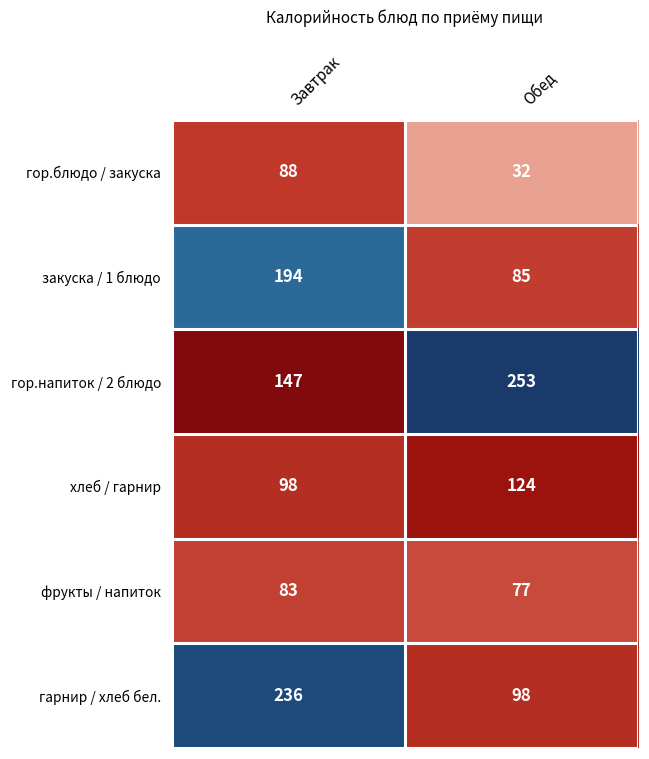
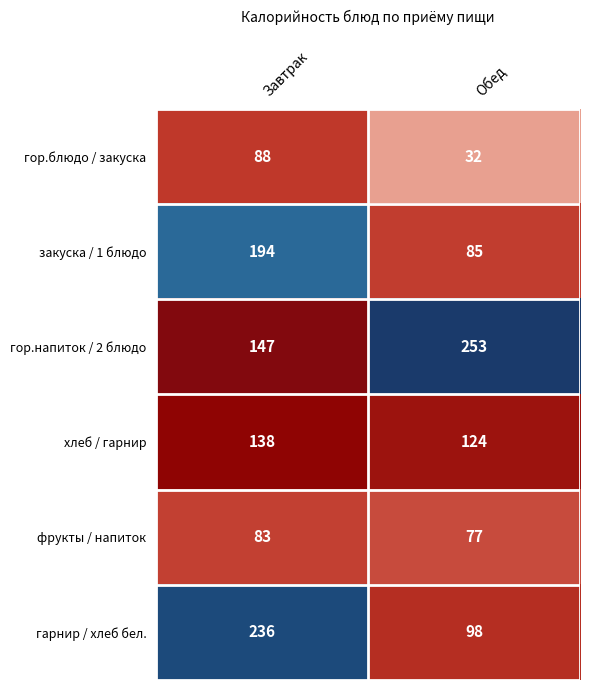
хлеб / гарнир, Завтрак: 98 -> 138
